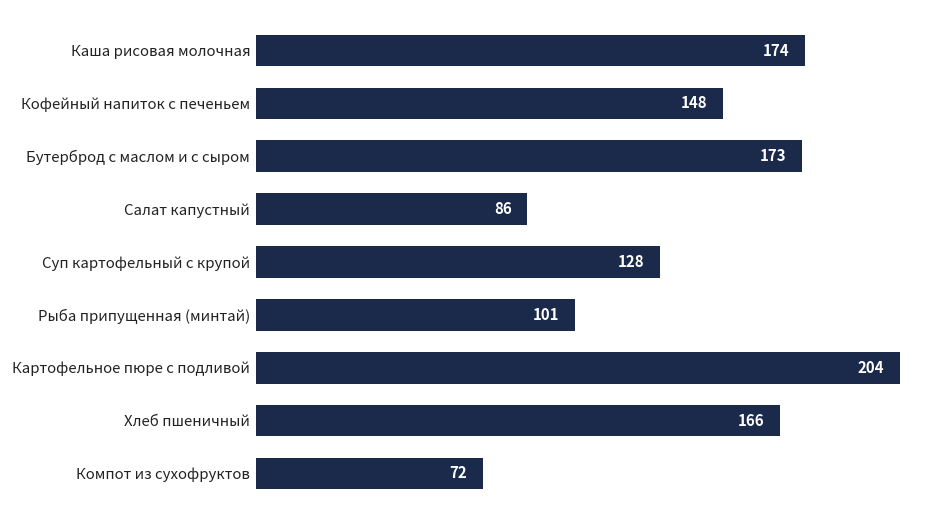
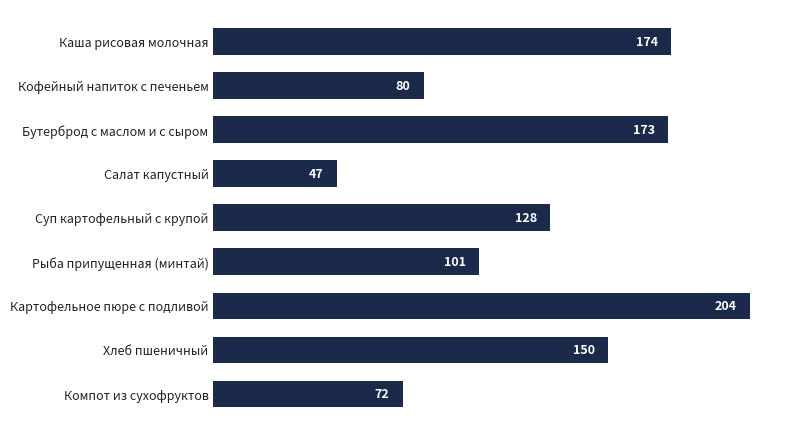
Кофейный напиток с печеньем: 148 -> 80
Салат капустный: 86 -> 47
Хлеб пшеничный: 166 -> 150
